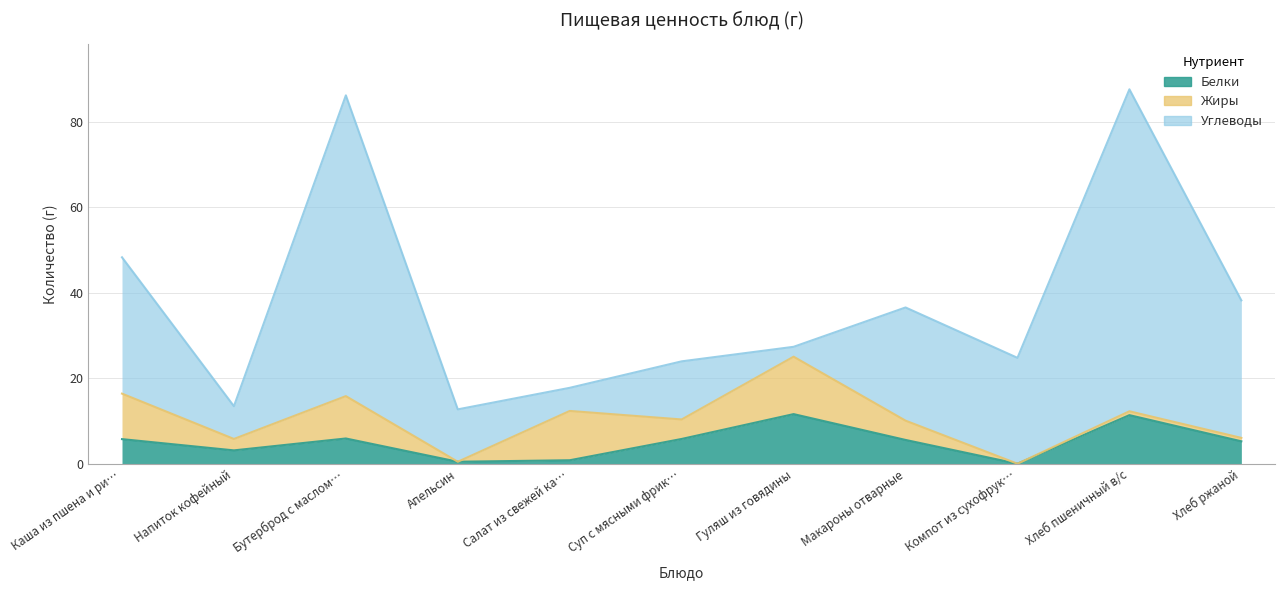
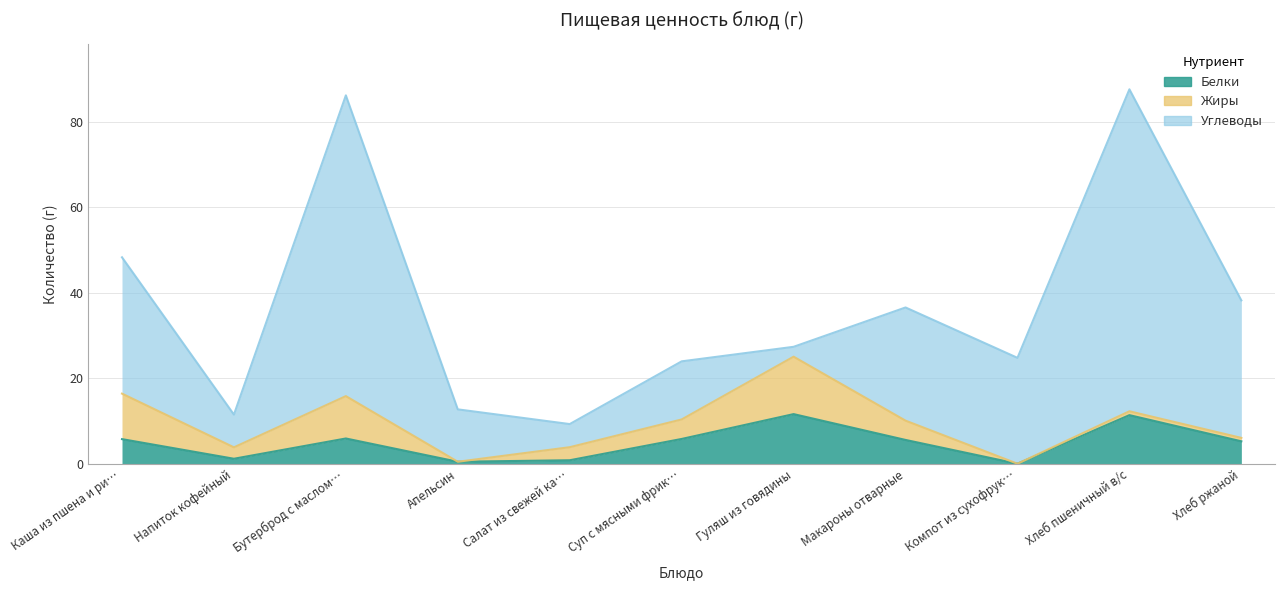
Белки, Напиток кофейный: 3 -> 1
Жиры, Салат из свежей ка…: 12 -> 3
